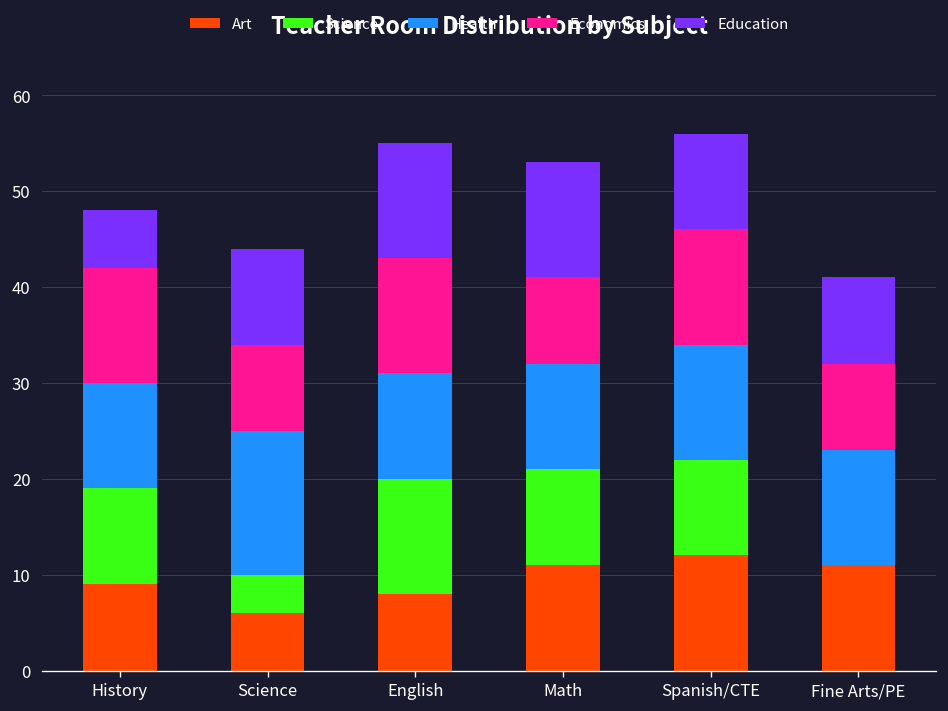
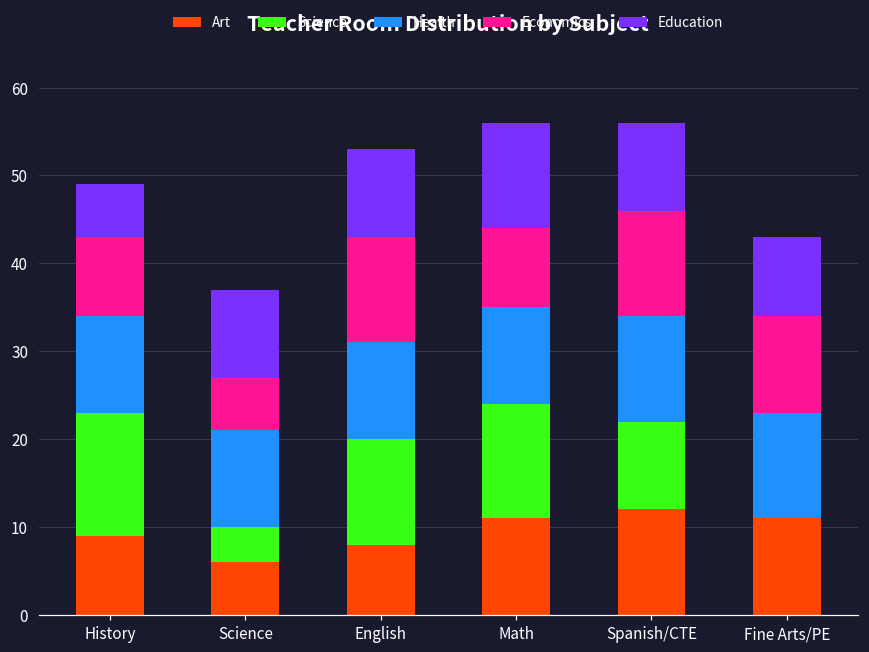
Science, History: 10 -> 14
Economics, History: 12 -> 9
Health, Science: 15 -> 11
Economics, Science: 9 -> 6
Education, English: 12 -> 10
Science, Math: 10 -> 13
Economics, Fine Arts/PE: 9 -> 11
